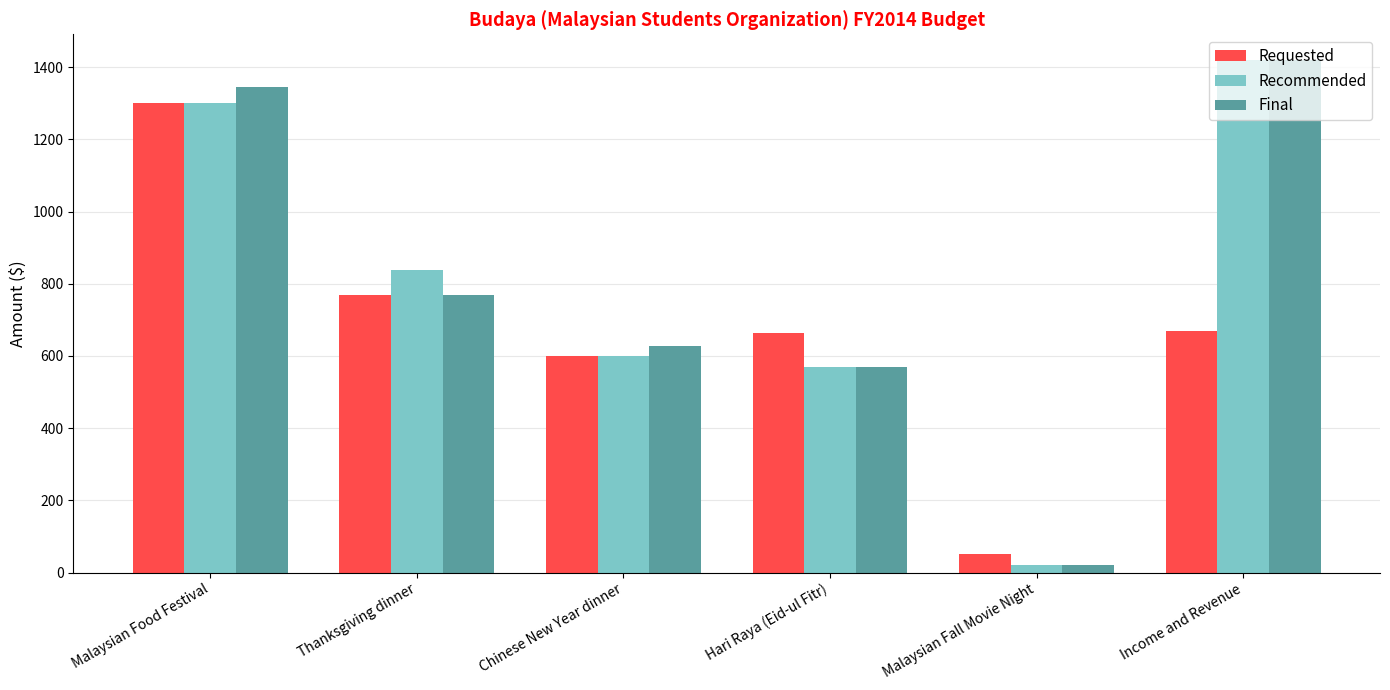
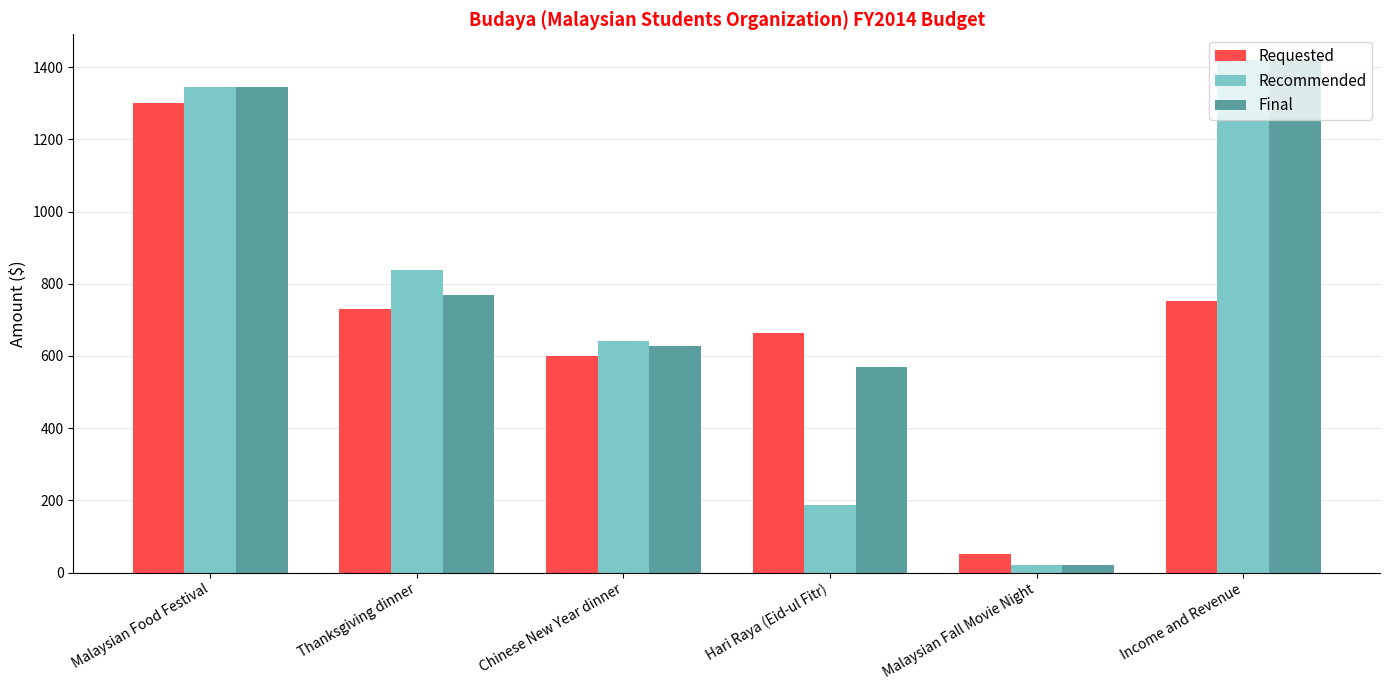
Recommended, Malaysian Food Festival: 1300 -> 1340
Requested, Thanksgiving dinner: 770 -> 730
Recommended, Chinese New Year dinner: 600 -> 640
Recommended, Hari Raya (Eid-ul Fitr): 570 -> 190
Requested, Income and Revenue: 670 -> 750
